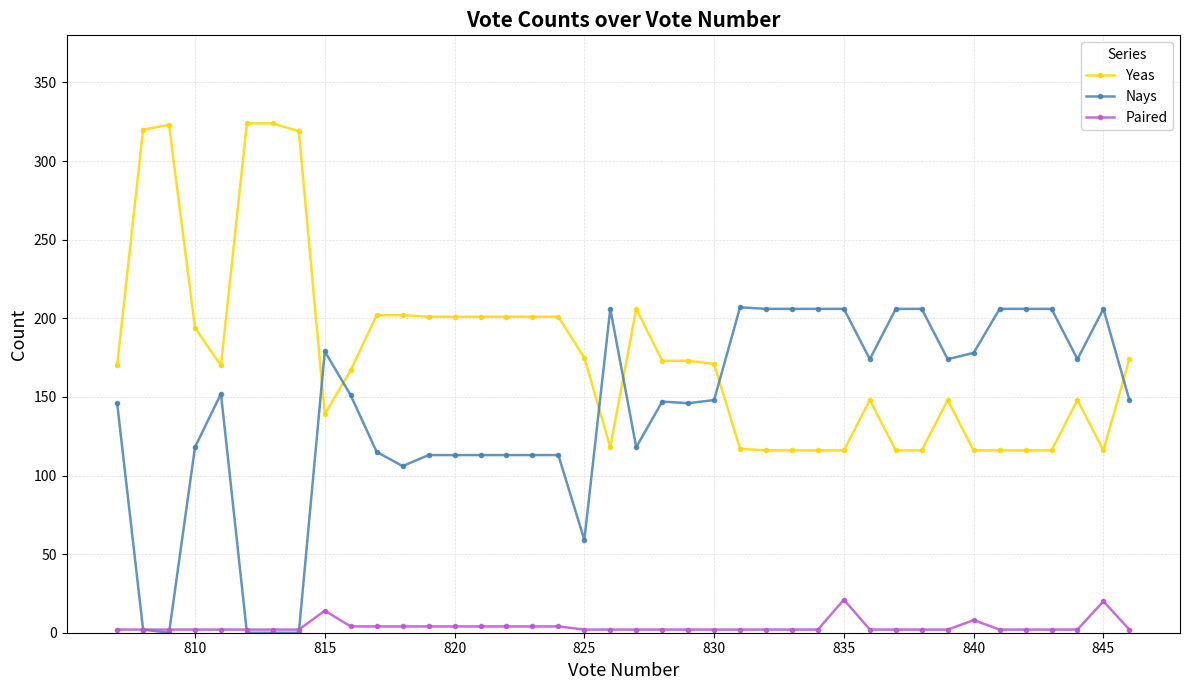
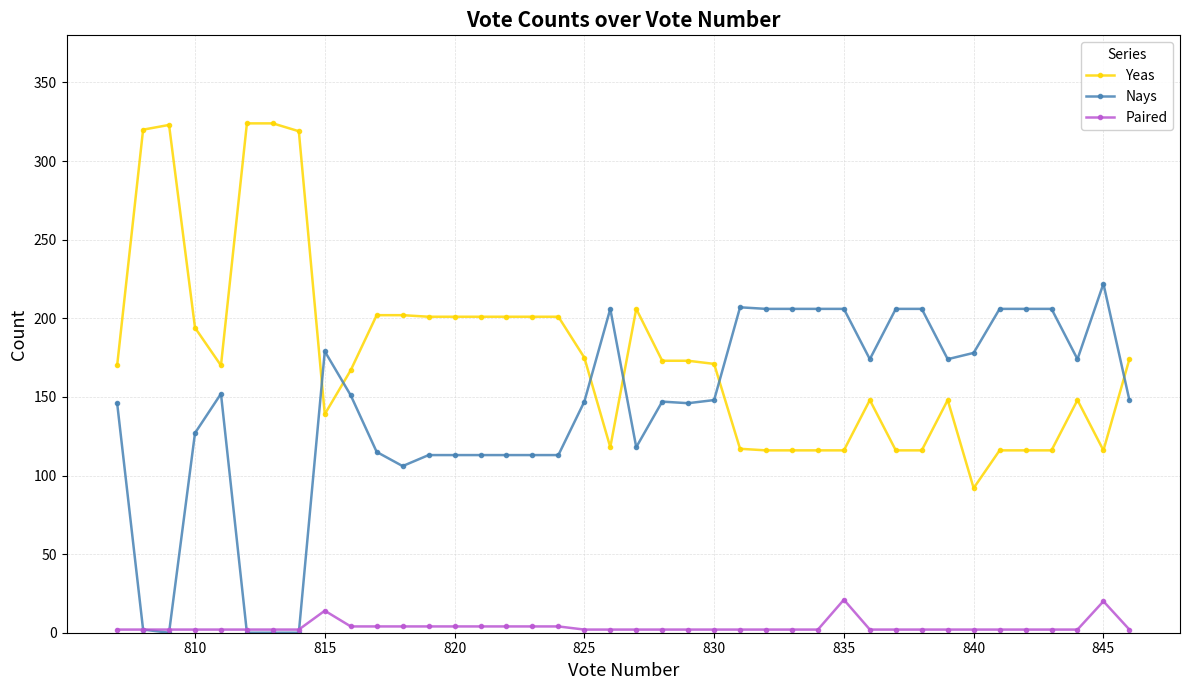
Nays, 810: 118 -> 127
Nays, 825: 59 -> 147
Yeas, 840: 116 -> 92
Paired, 840: 8 -> 2
Nays, 845: 206 -> 222
